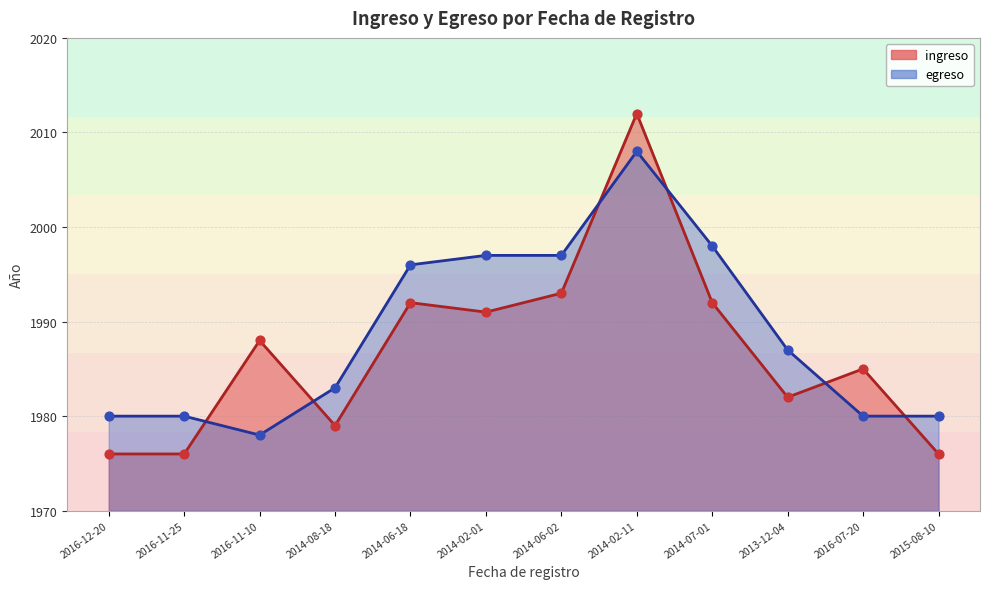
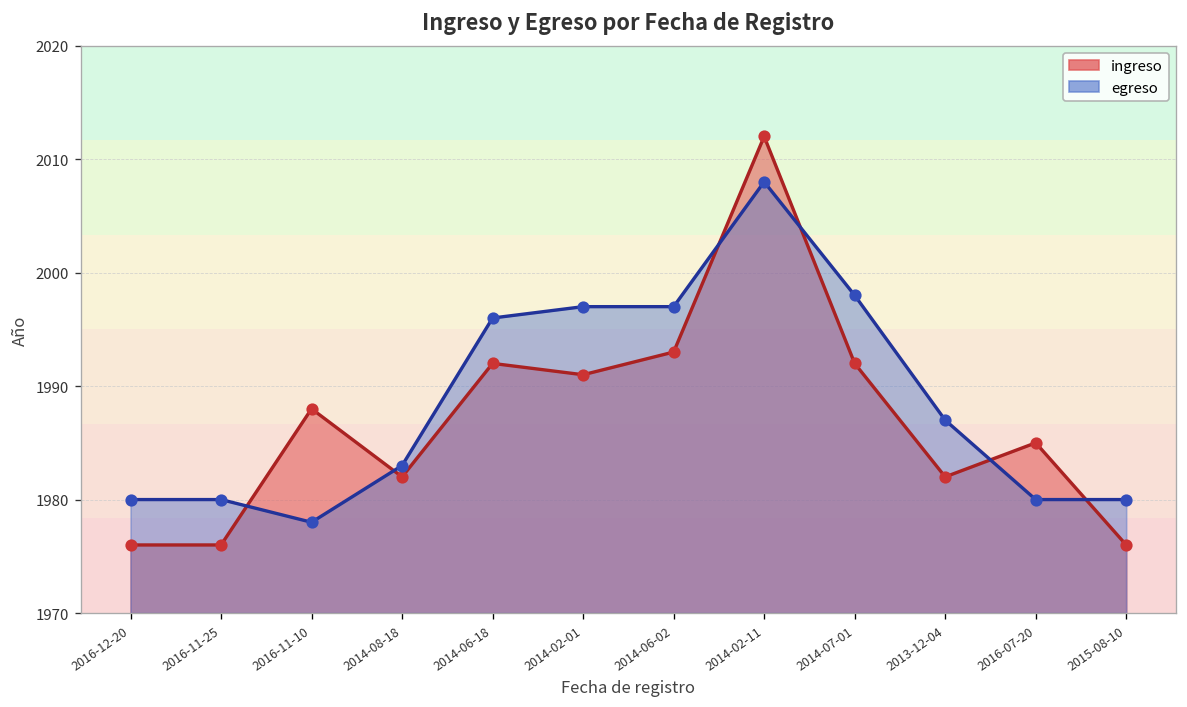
ingreso, 2014-08-18: 1979 -> 1982
